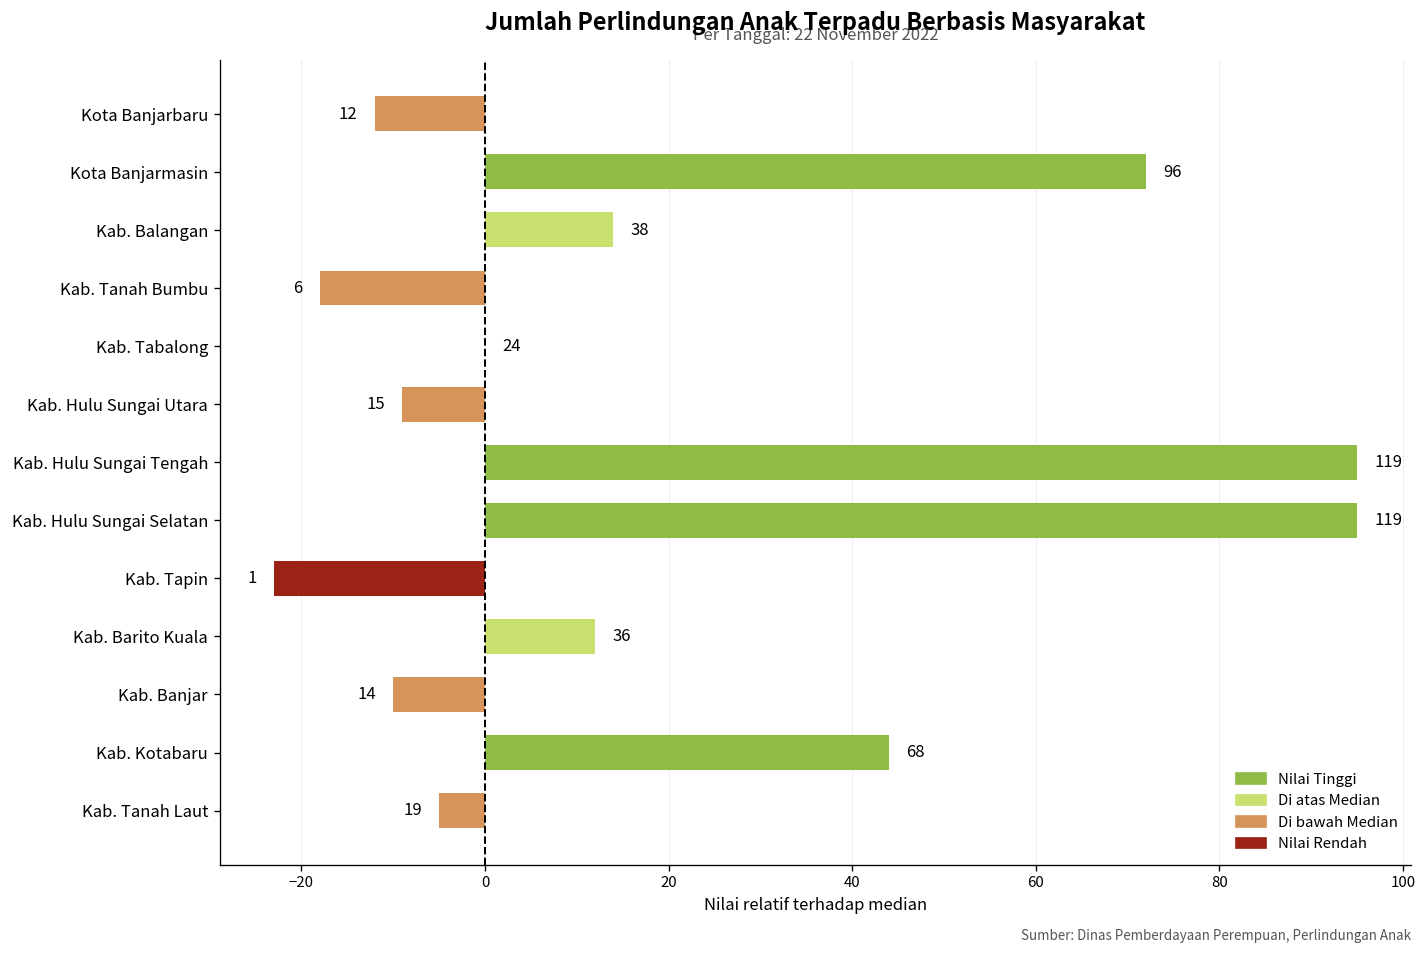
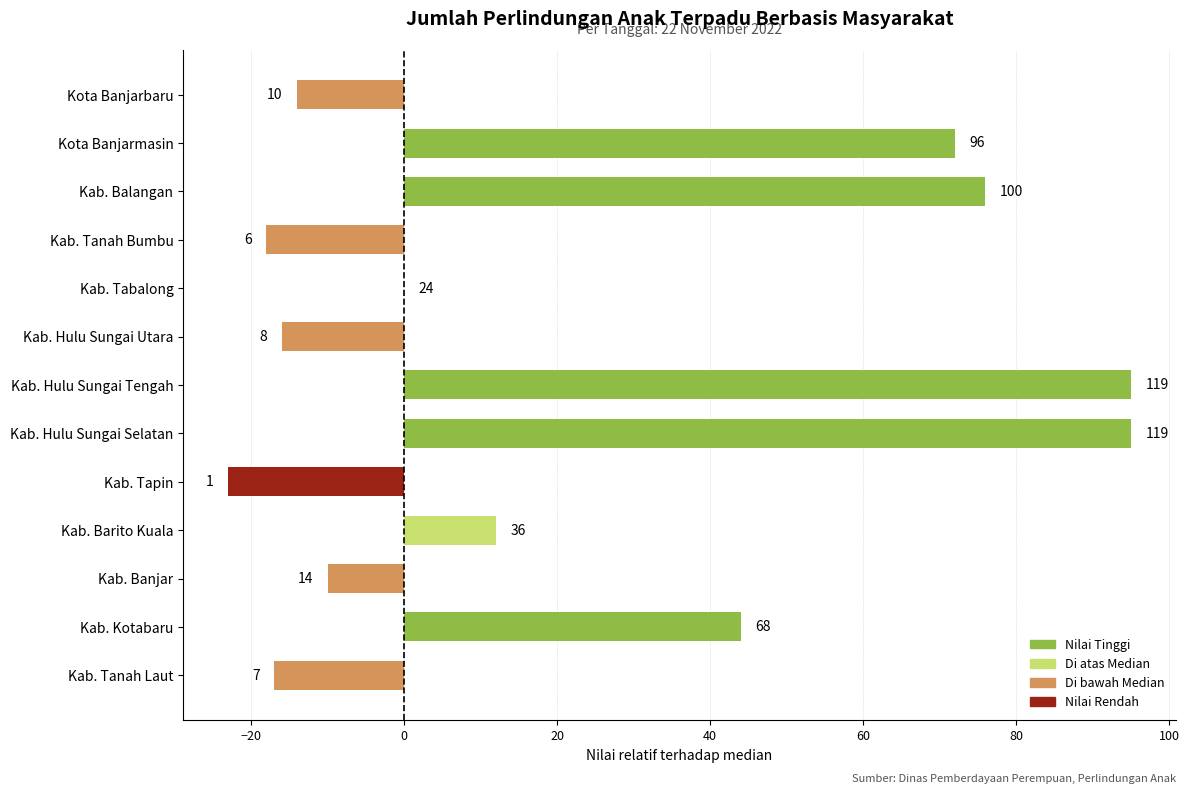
Kota Banjarbaru: 12 -> 10
Kab. Balangan: 38 -> 100
Kab. Hulu Sungai Utara: 15 -> 8
Kab. Tanah Laut: 19 -> 7
